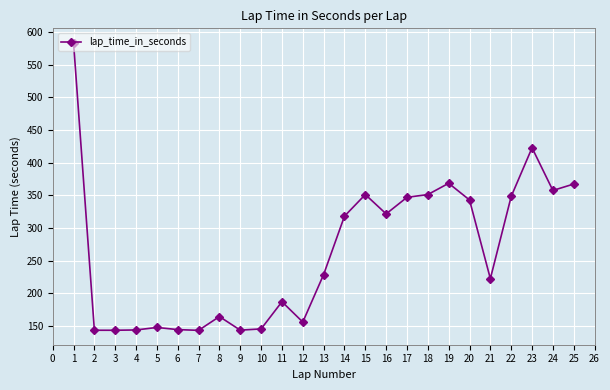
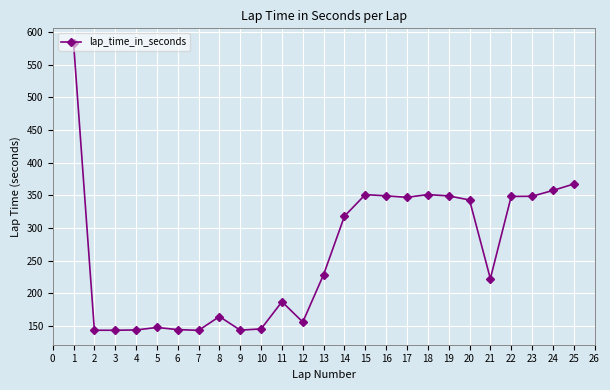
16: 320 -> 350
19: 370 -> 350
23: 420 -> 350
